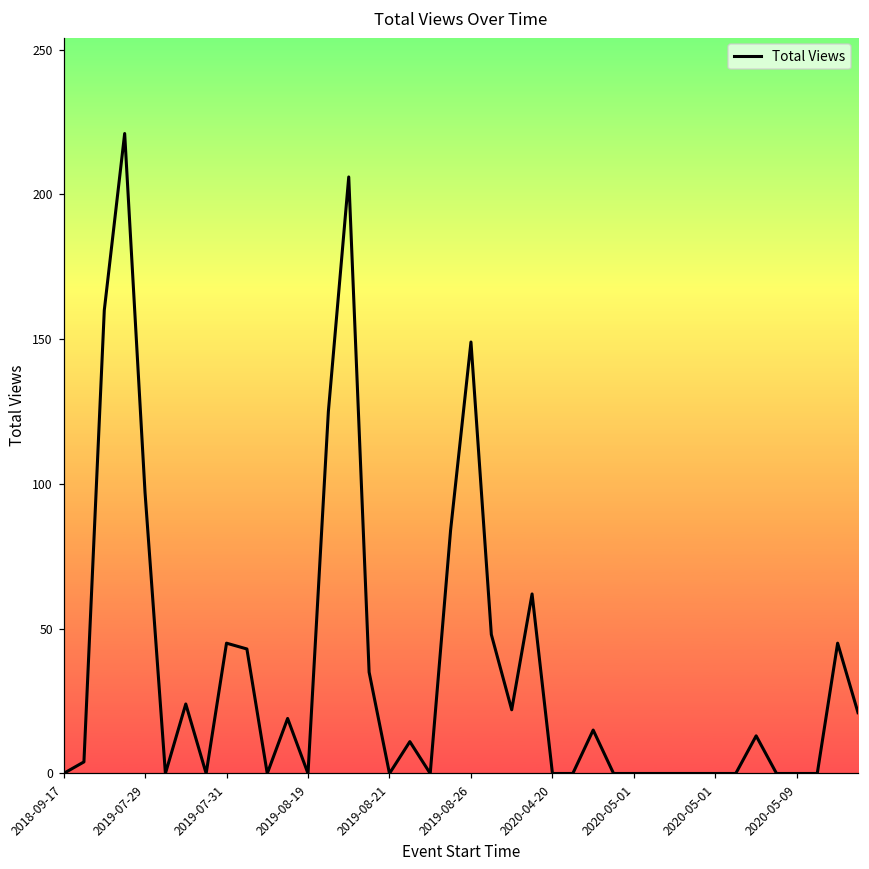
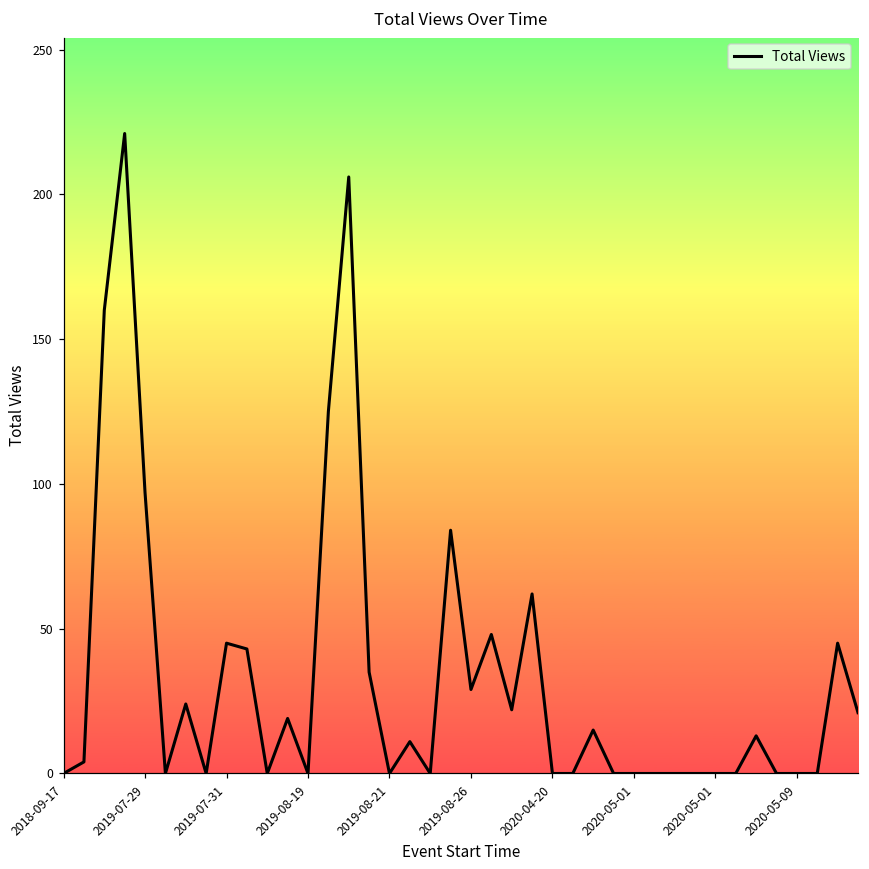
2019-08-26: 149 -> 29
